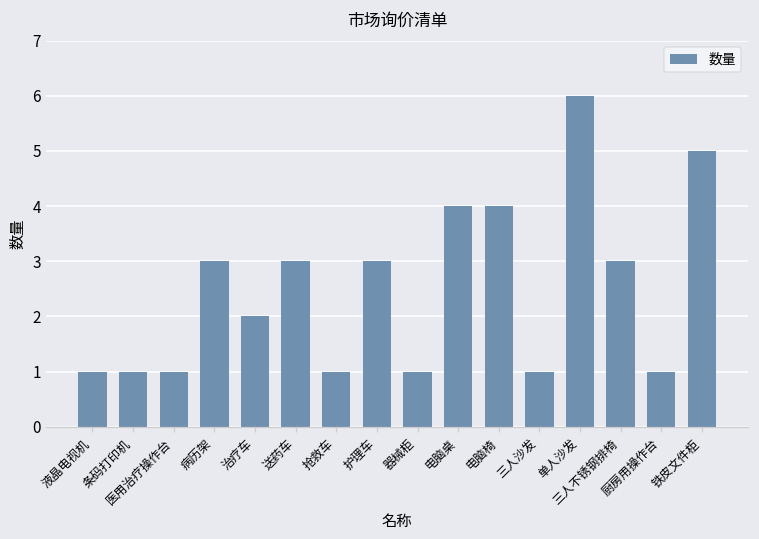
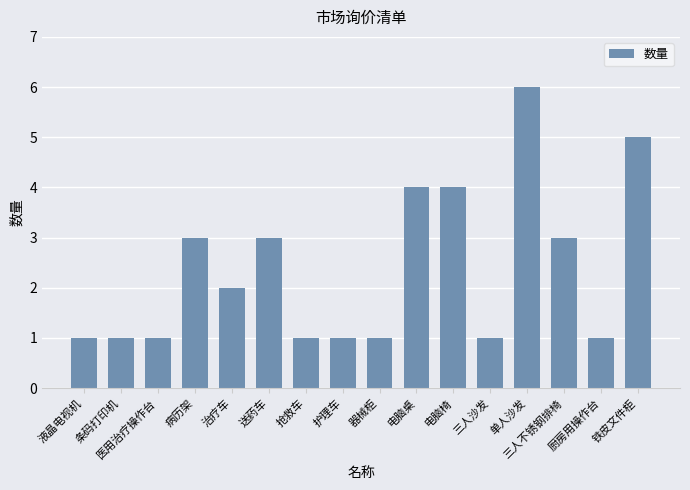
护理车: 3 -> 1
